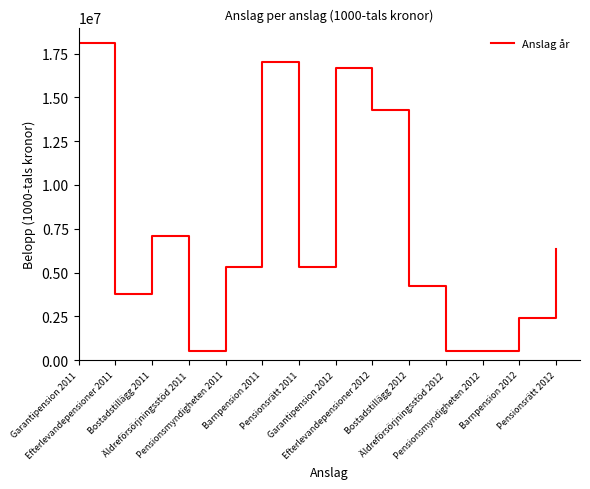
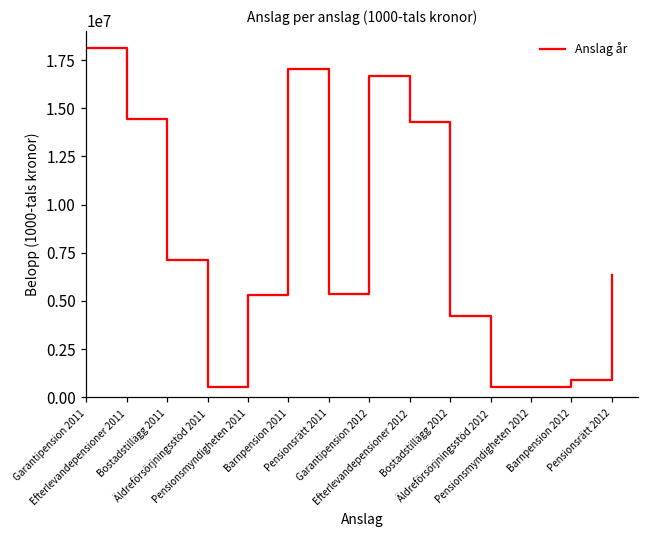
Efterlevandepensioner 2011: 3800000 -> 14400000
Barnpension 2012: 2400000 -> 900000
